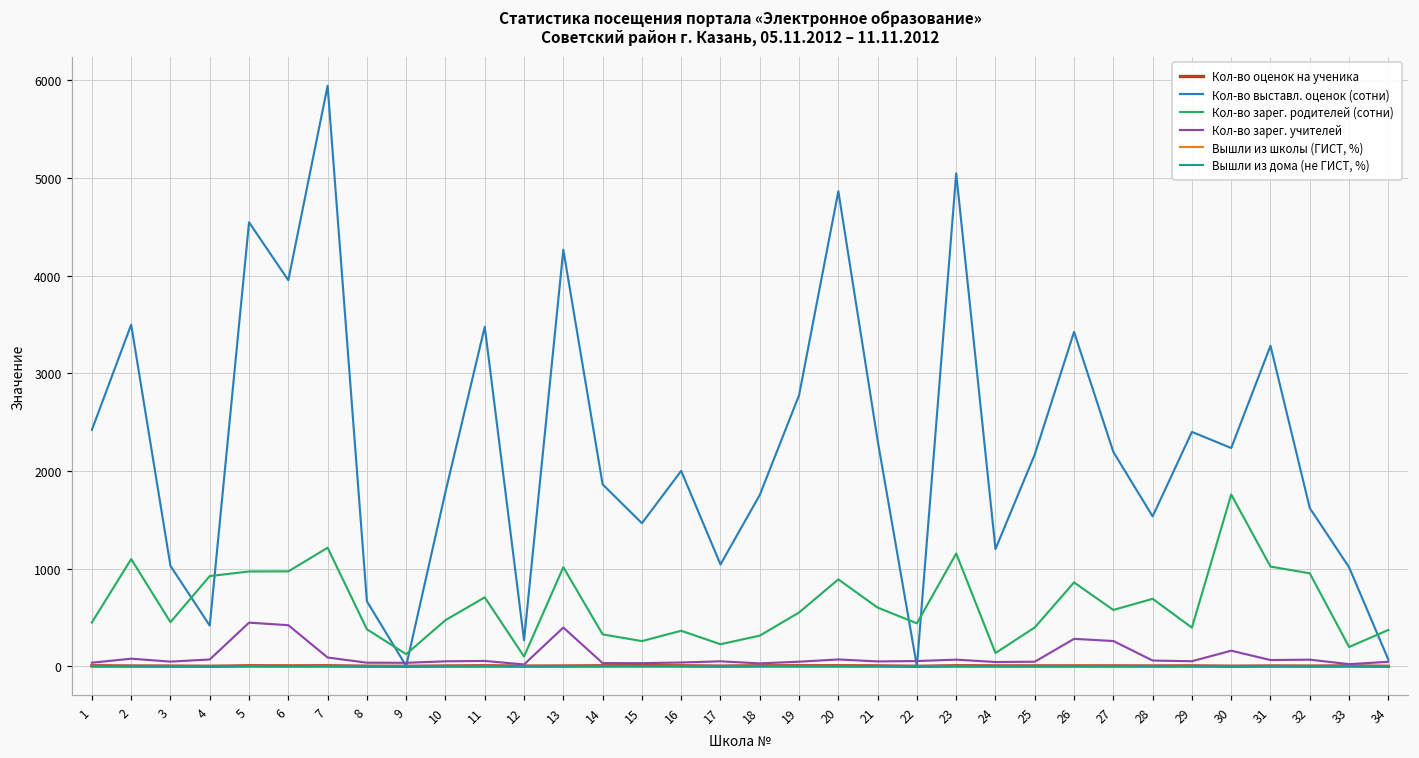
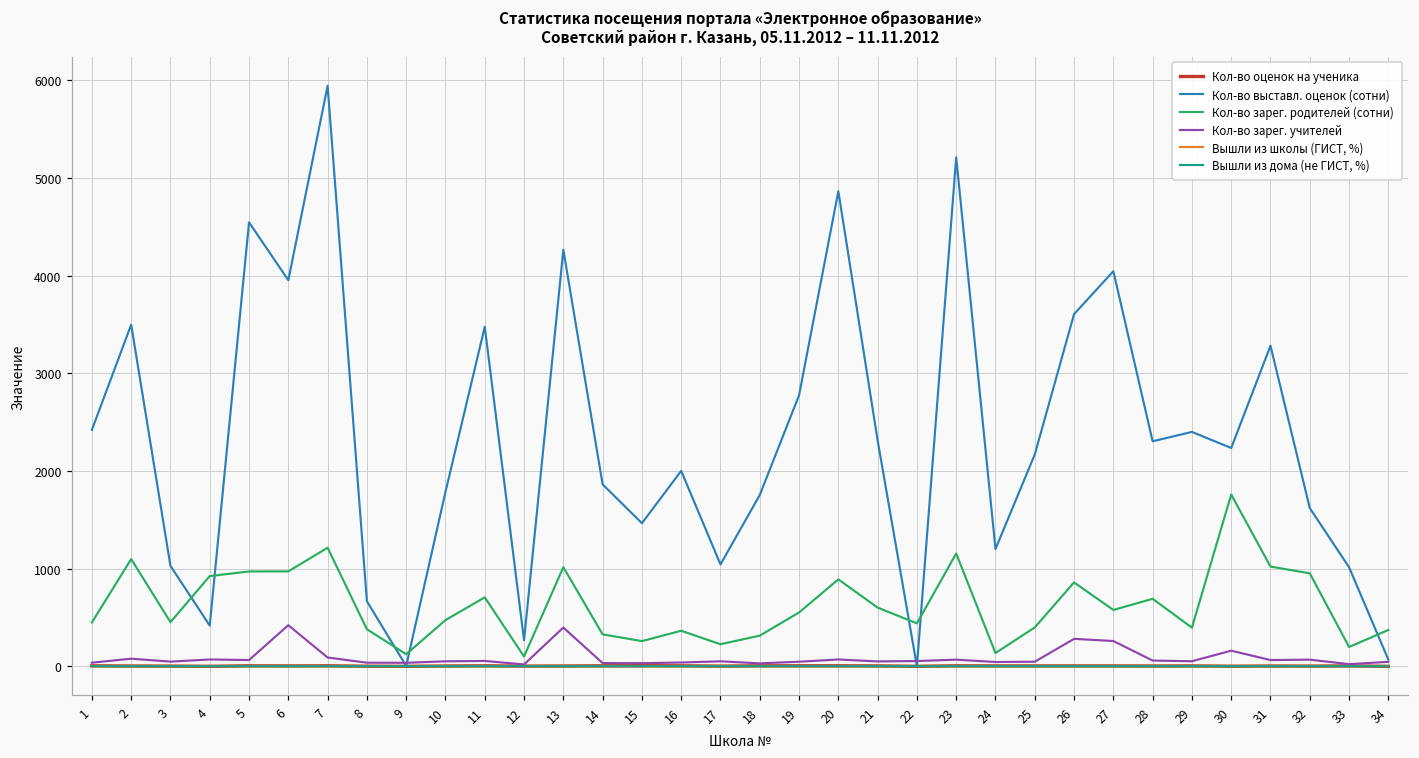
Кол-во зарег. учителей, 5: 400 -> 100
Кол-во выставл. оценок (сотни), 23: 5000 -> 5200
Кол-во выставл. оценок (сотни), 26: 3400 -> 3600
Кол-во выставл. оценок (сотни), 27: 2200 -> 4000
Кол-во выставл. оценок (сотни), 28: 1500 -> 2300
